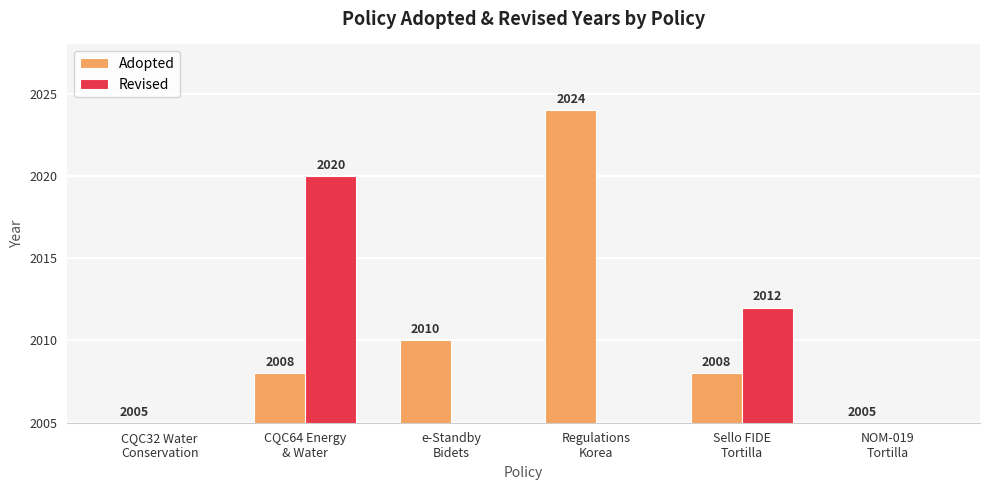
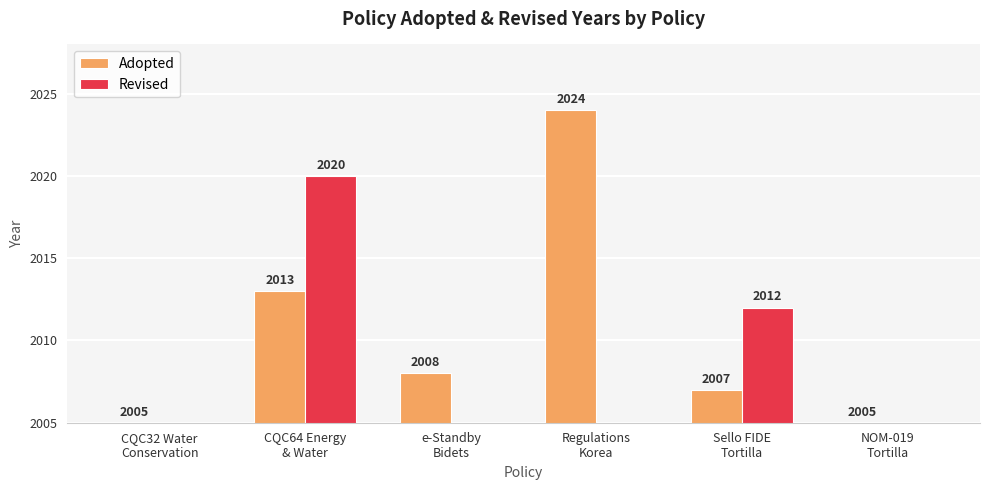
Adopted, CQC64 Energy & Water: 2008 -> 2013
Adopted, e-Standby Bidets: 2010 -> 2008
Adopted, Sello FIDE Tortilla: 2008 -> 2007
